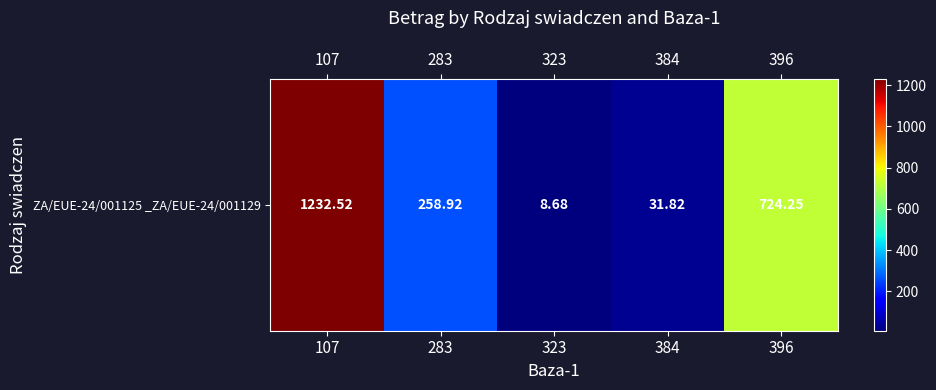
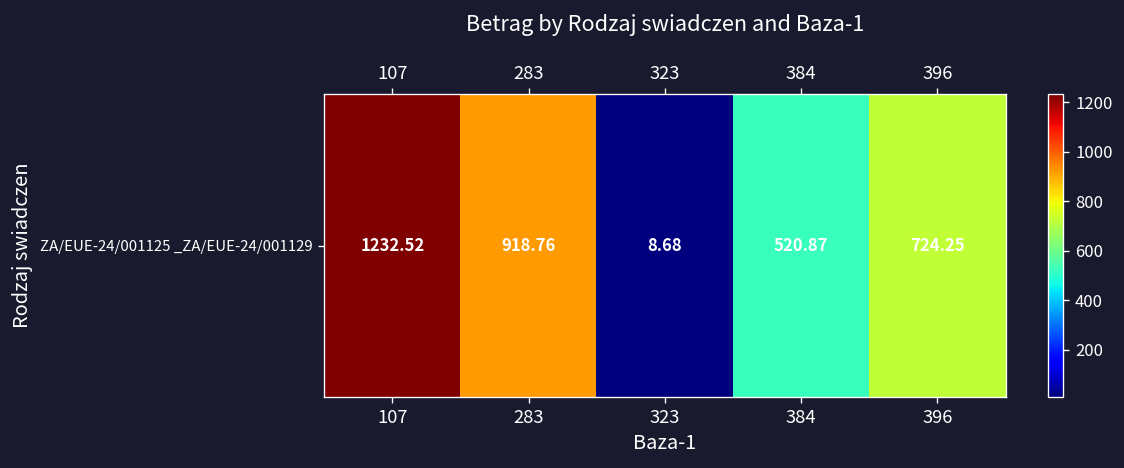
ZA/EUE-24/001125 _ZA/EUE-24/001129, 283: 258.92 -> 918.76
ZA/EUE-24/001125 _ZA/EUE-24/001129, 384: 31.82 -> 520.87
